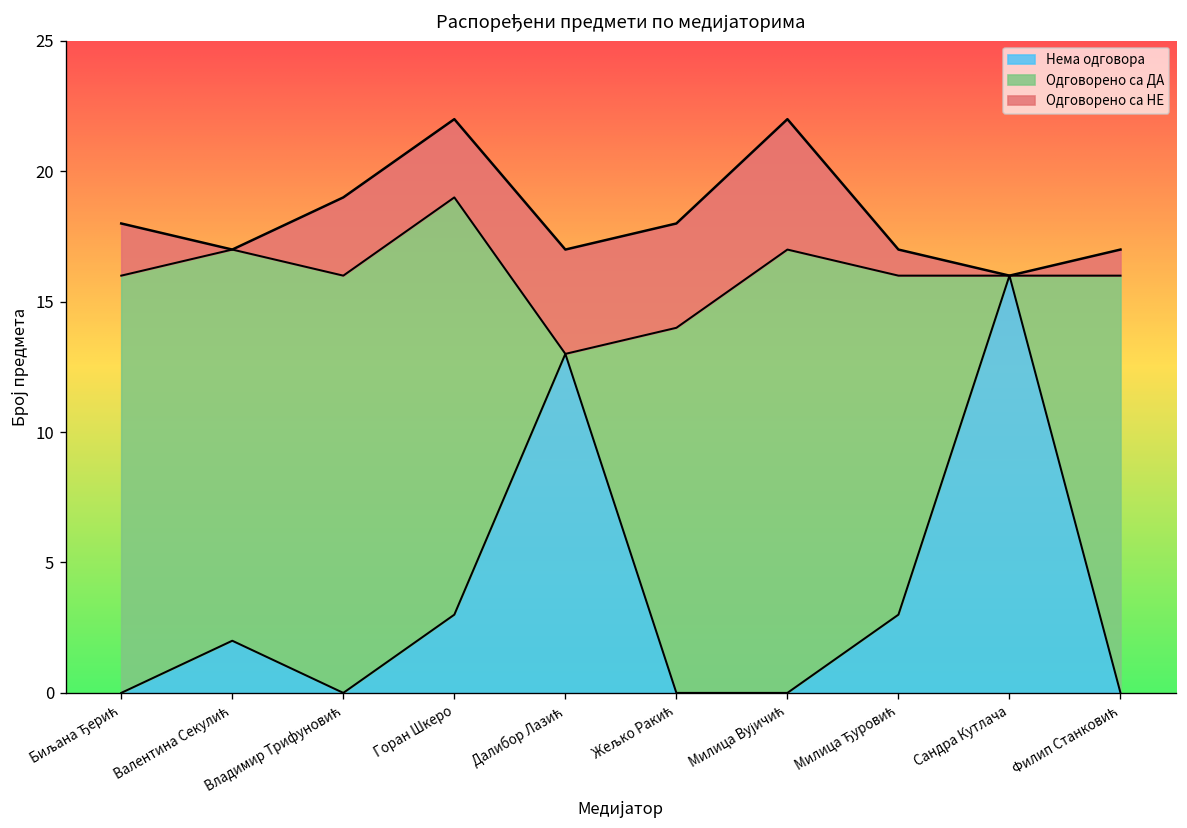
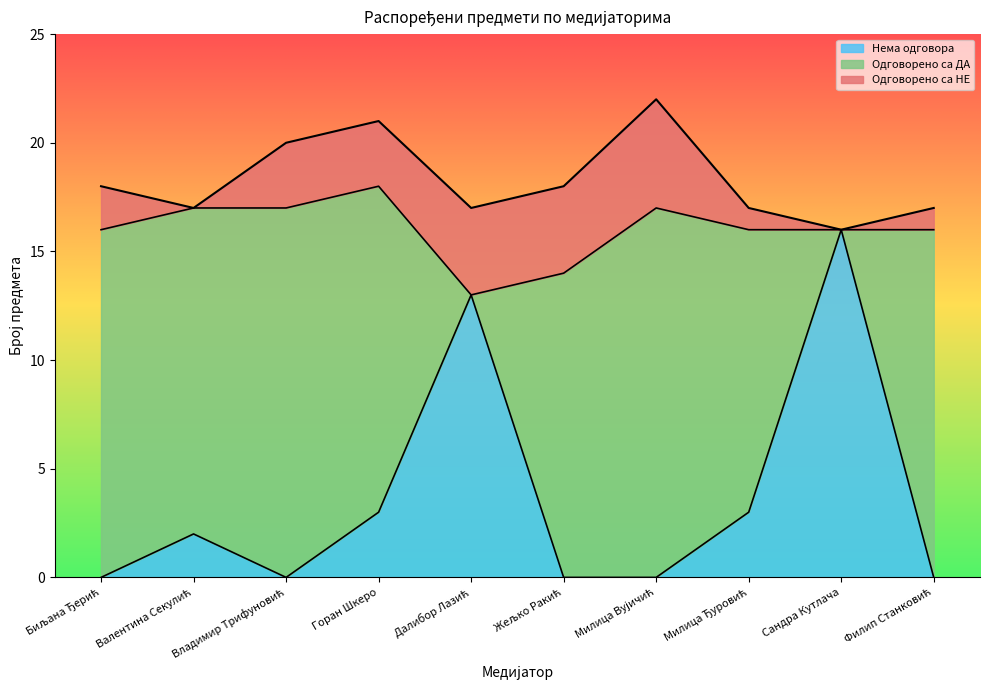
Одговорено са ДА, Владимир Трифуновић: 16 -> 17
Одговорено са ДА, Горан Шкеро: 16 -> 15
